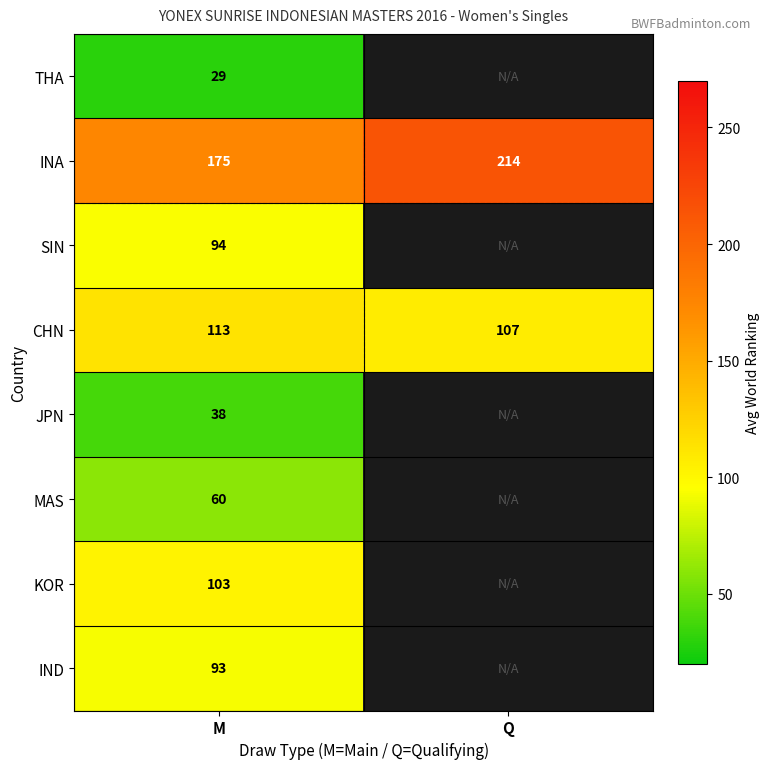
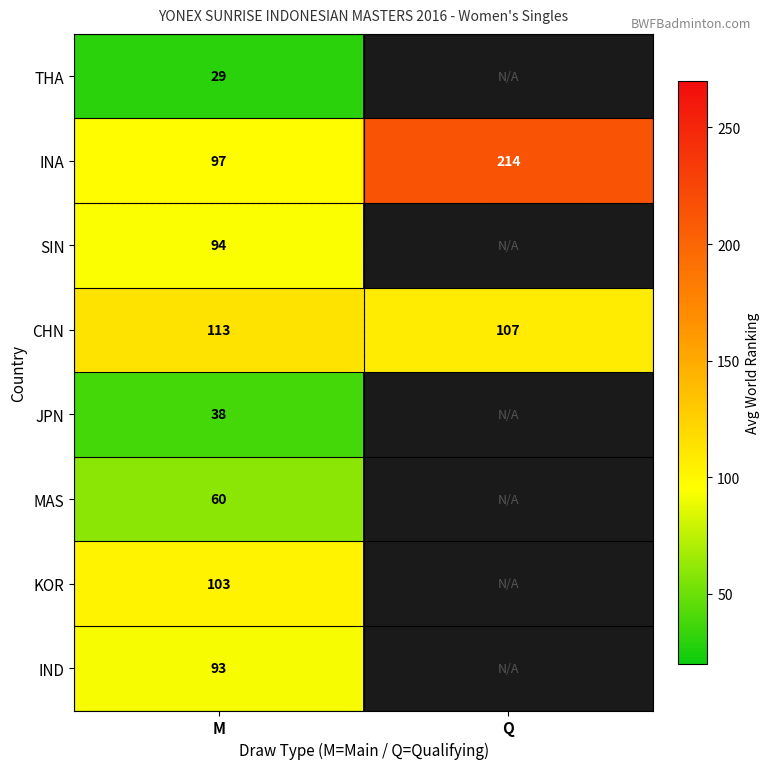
INA, M: 175 -> 97
